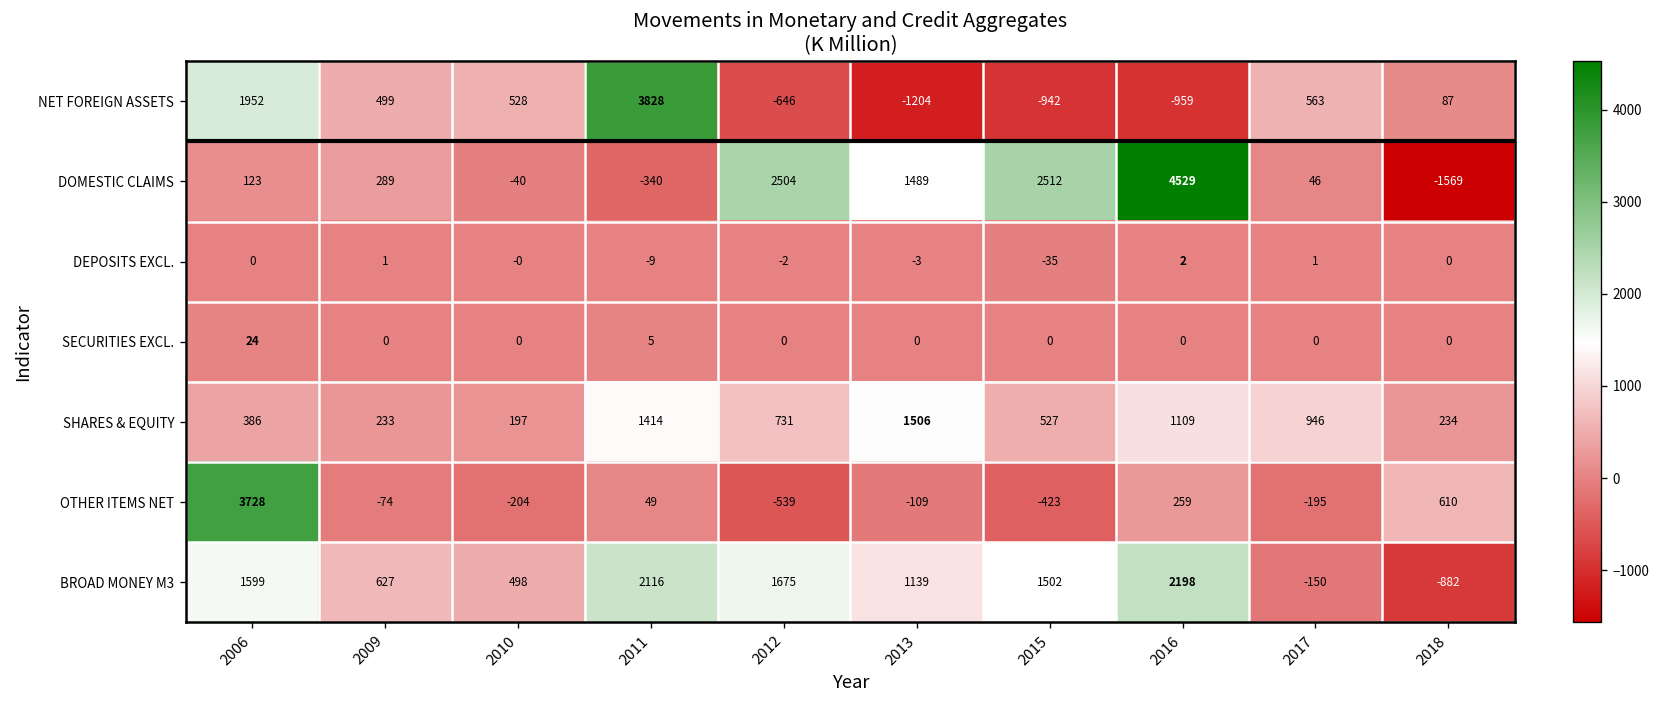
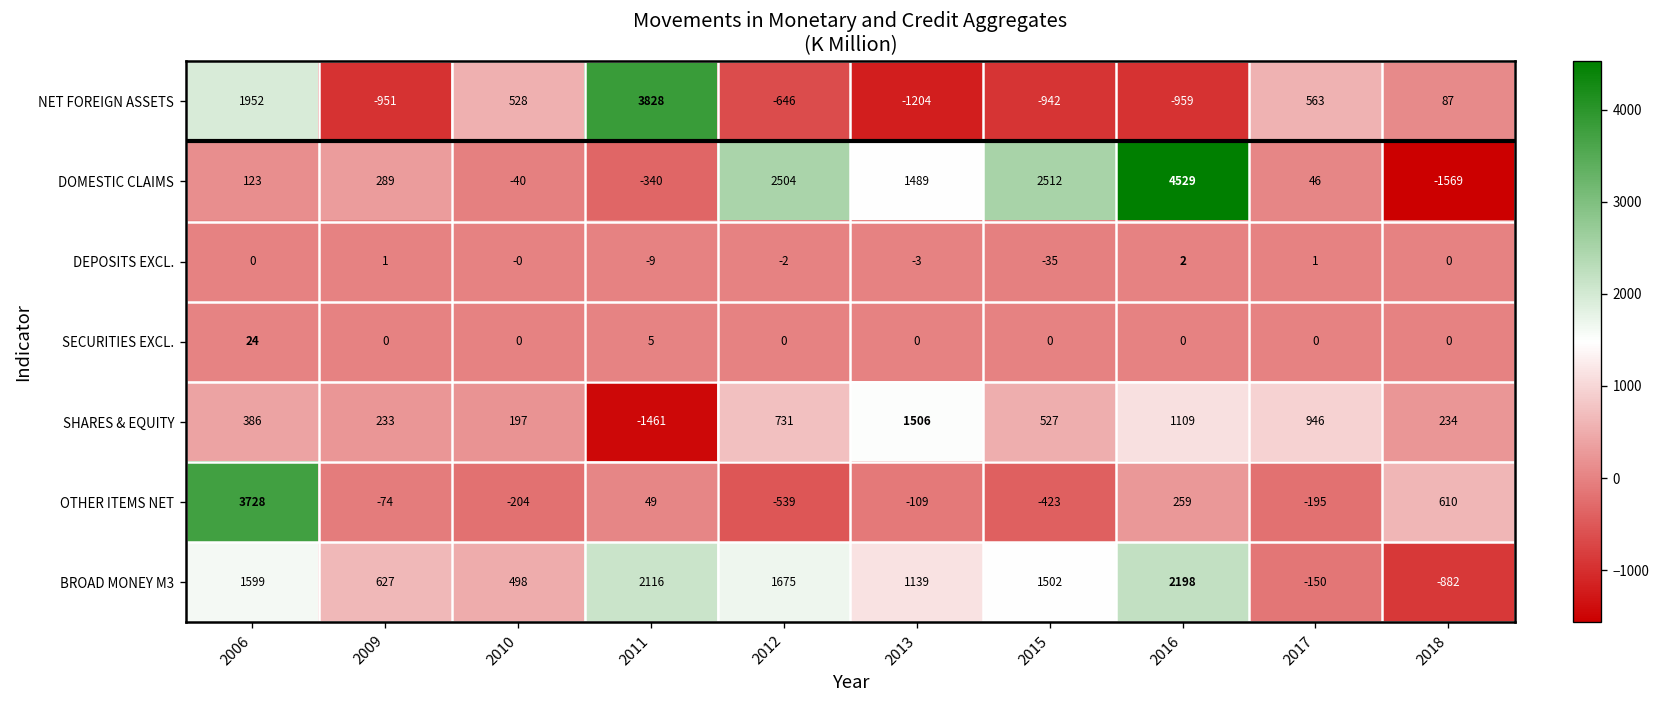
NET FOREIGN ASSETS, 2009: 499 -> -951
SHARES & EQUITY, 2011: 1414 -> -1461
